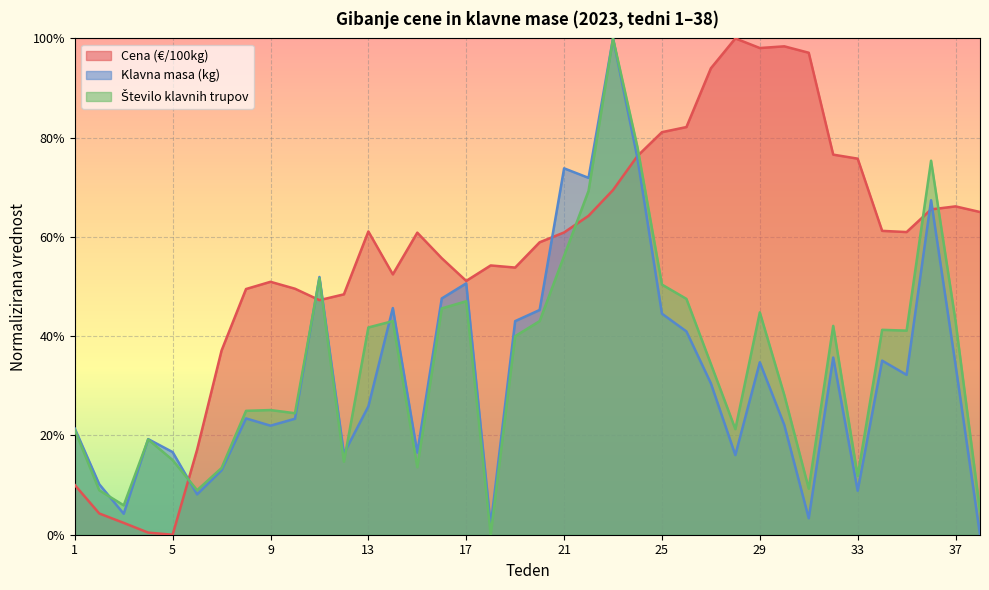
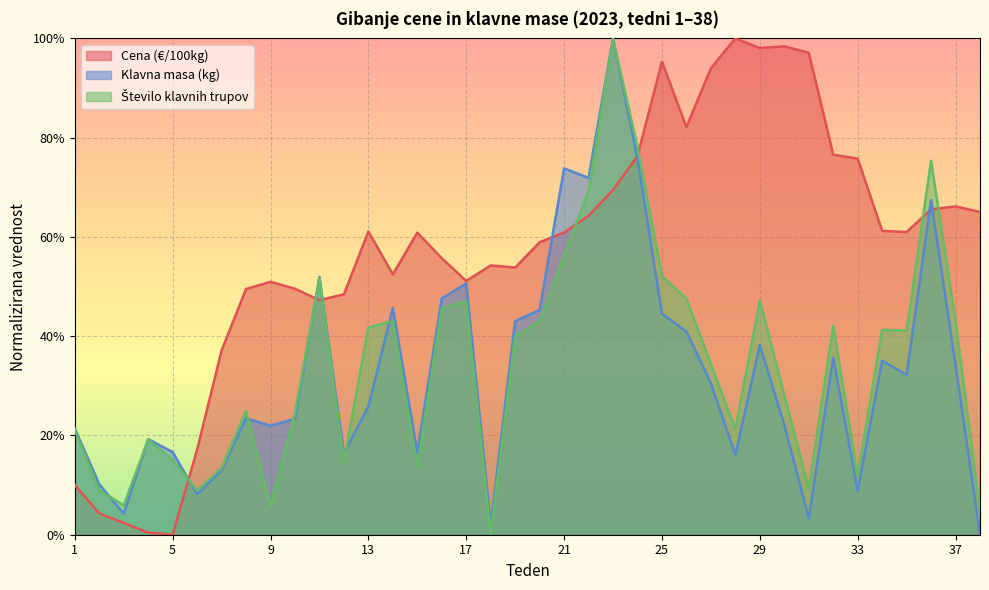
Število klavnih trupov, 9: 25% -> 6%
Cena (€/100kg), 25: 81% -> 95%
Število klavnih trupov, 25: 50% -> 52%
Klavna masa (kg), 29: 35% -> 38%
Število klavnih trupov, 29: 45% -> 47%
